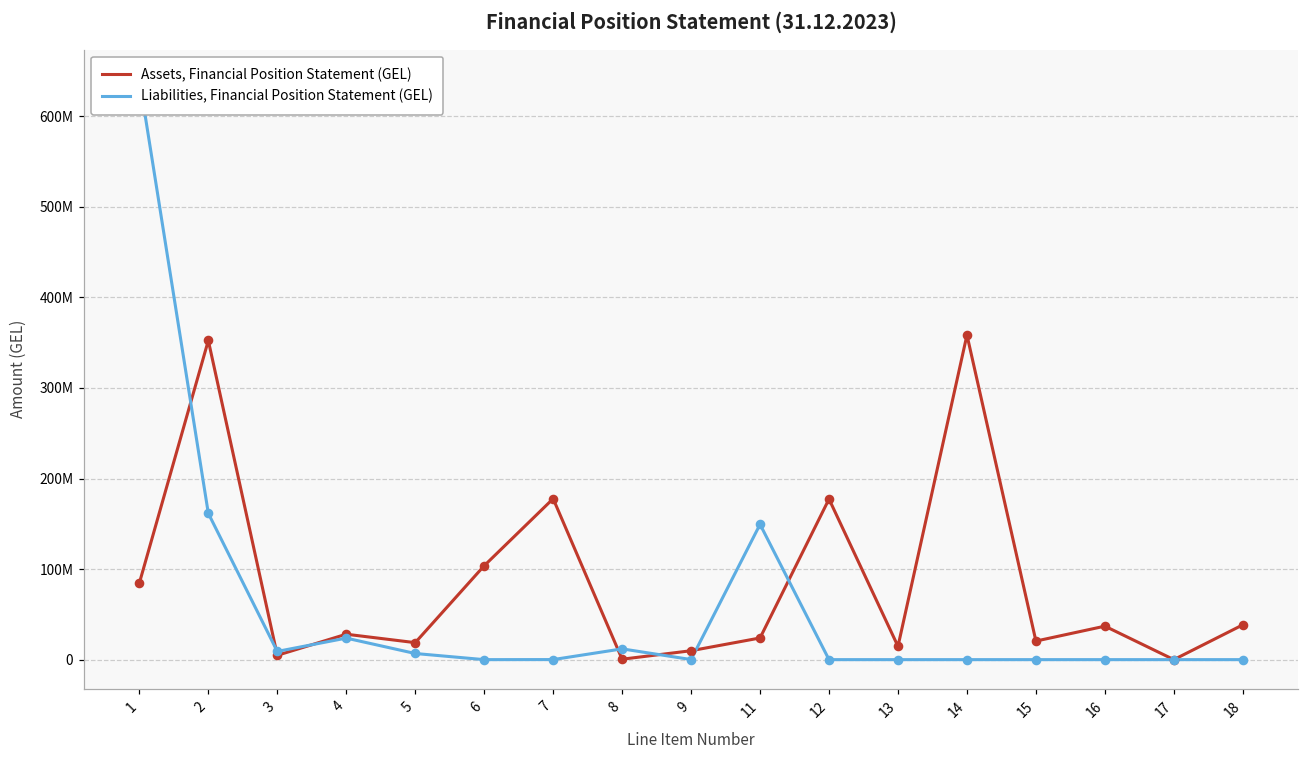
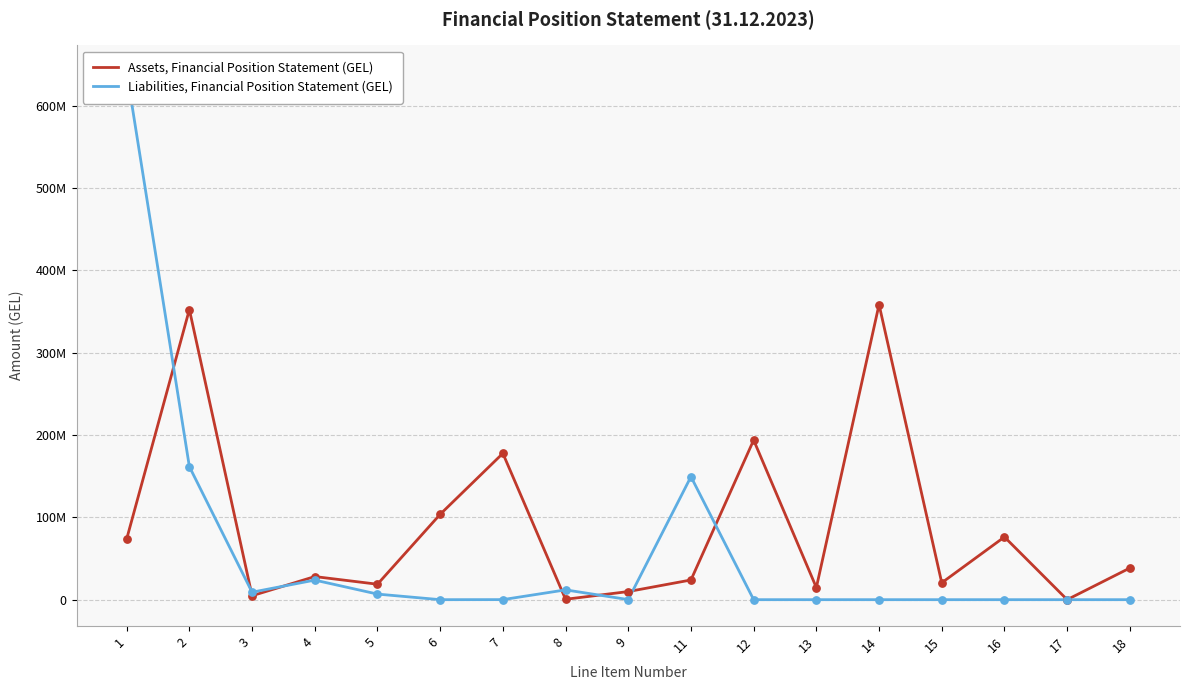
Assets, Financial Position Statement (GEL), 1: 80000000 -> 70000000
Assets, Financial Position Statement (GEL), 12: 180000000 -> 190000000
Assets, Financial Position Statement (GEL), 16: 40000000 -> 80000000
